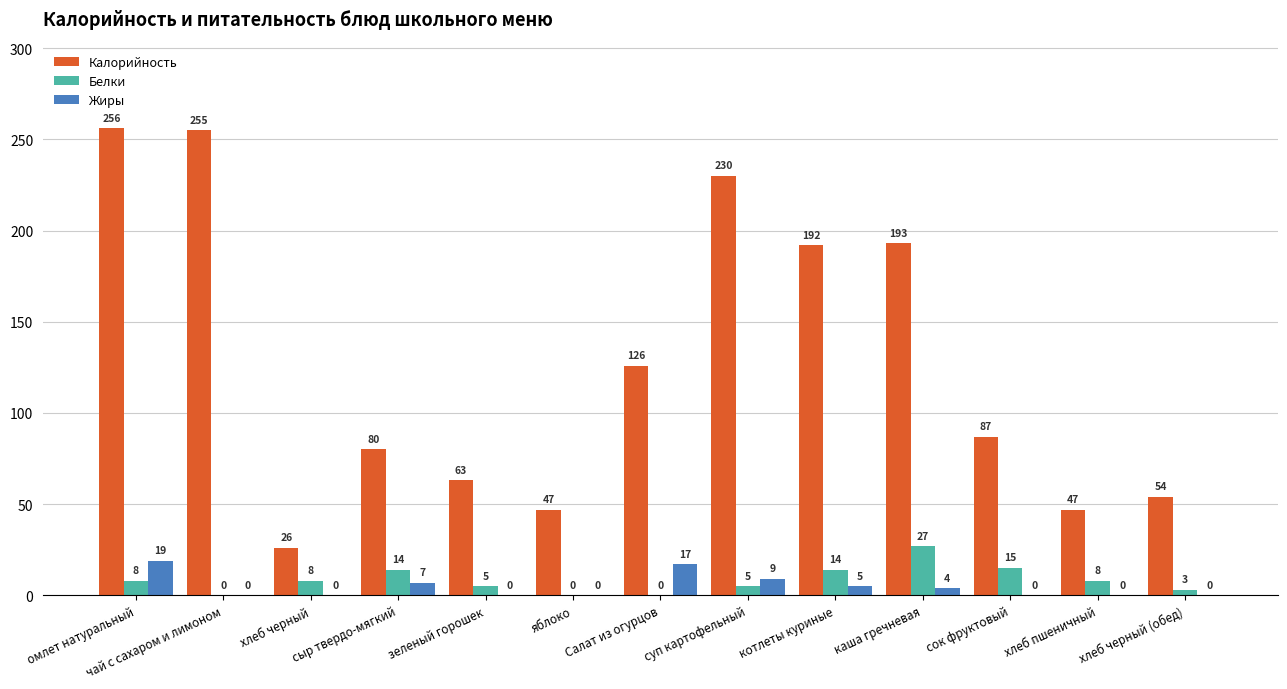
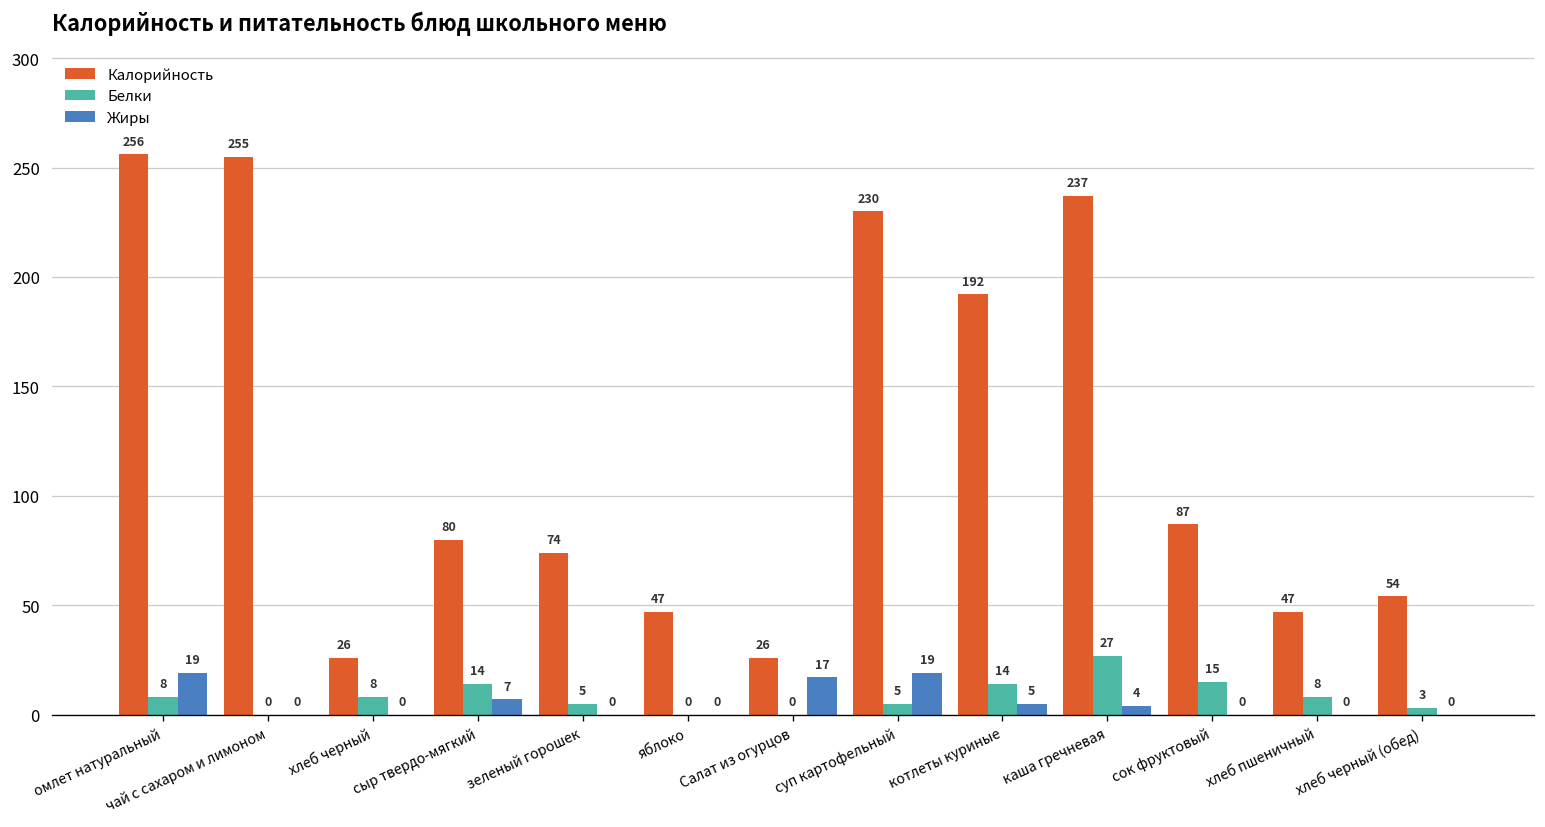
Калорийность, зеленый горошек: 63 -> 74
Калорийность, Салат из огурцов: 126 -> 26
Жиры, суп картофельный: 9 -> 19
Калорийность, каша гречневая: 193 -> 237
